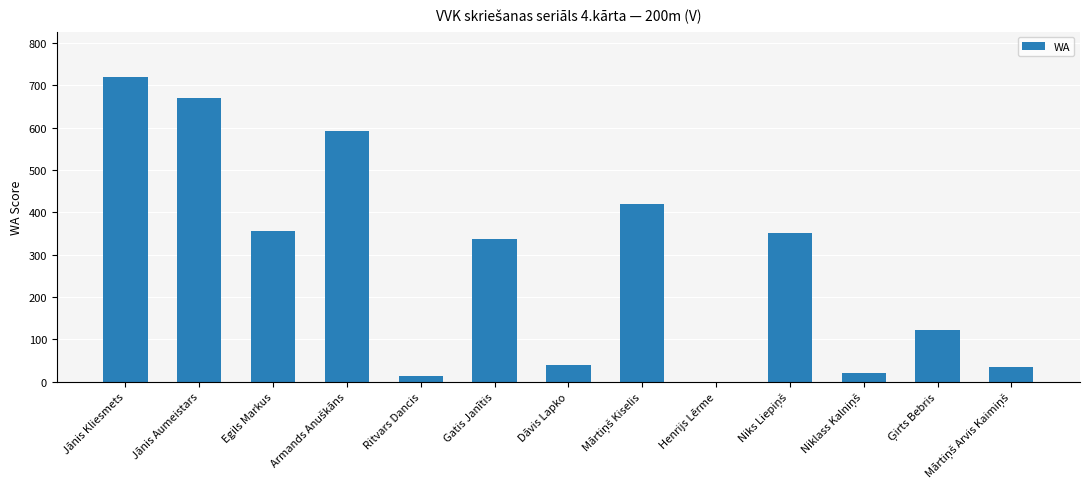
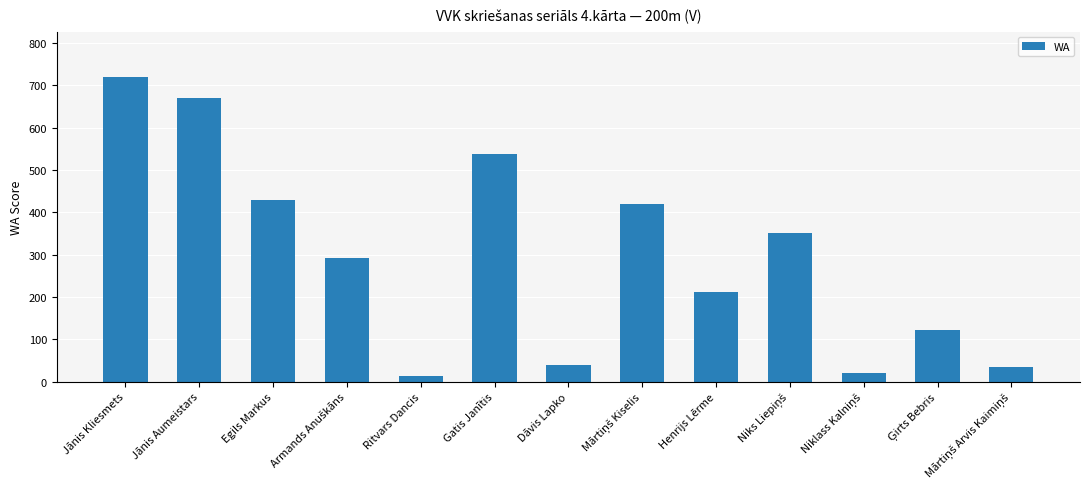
Egils Markus: 360 -> 430
Armands Anuškāns: 590 -> 290
Gatis Janītis: 340 -> 540
Henrijs Lērme: 0 -> 210
